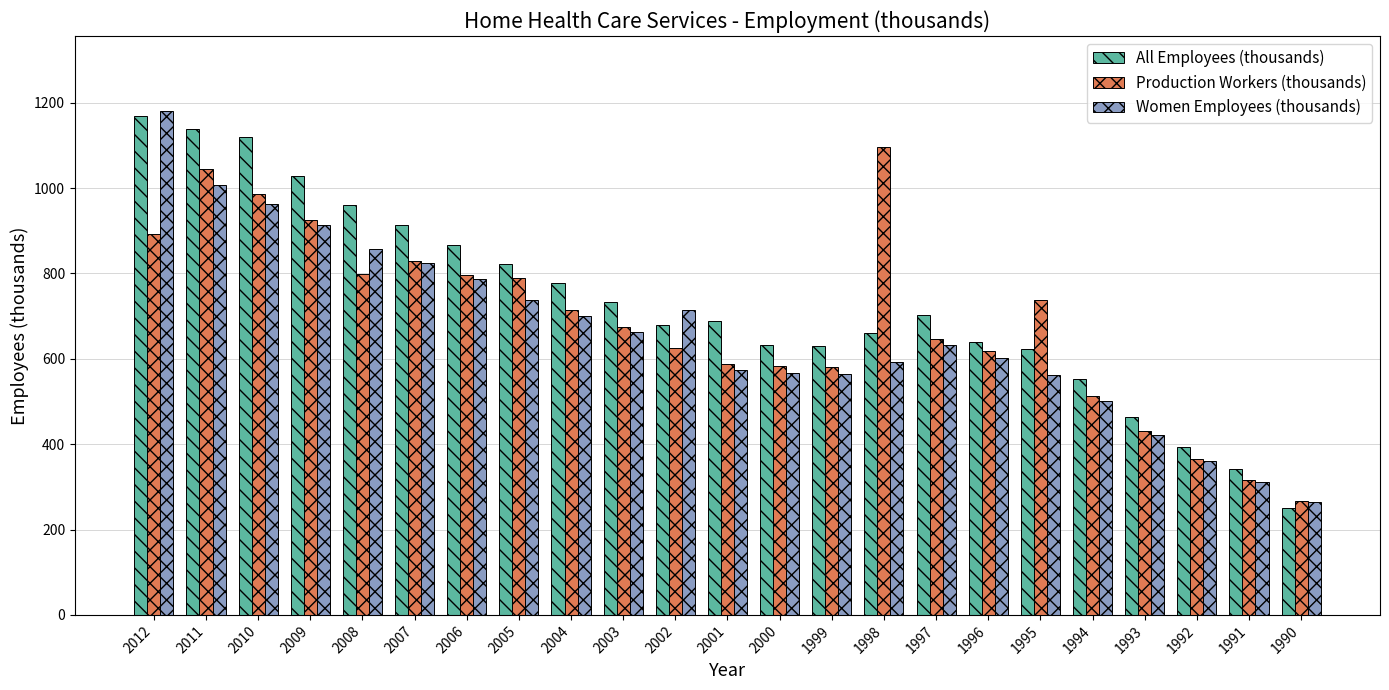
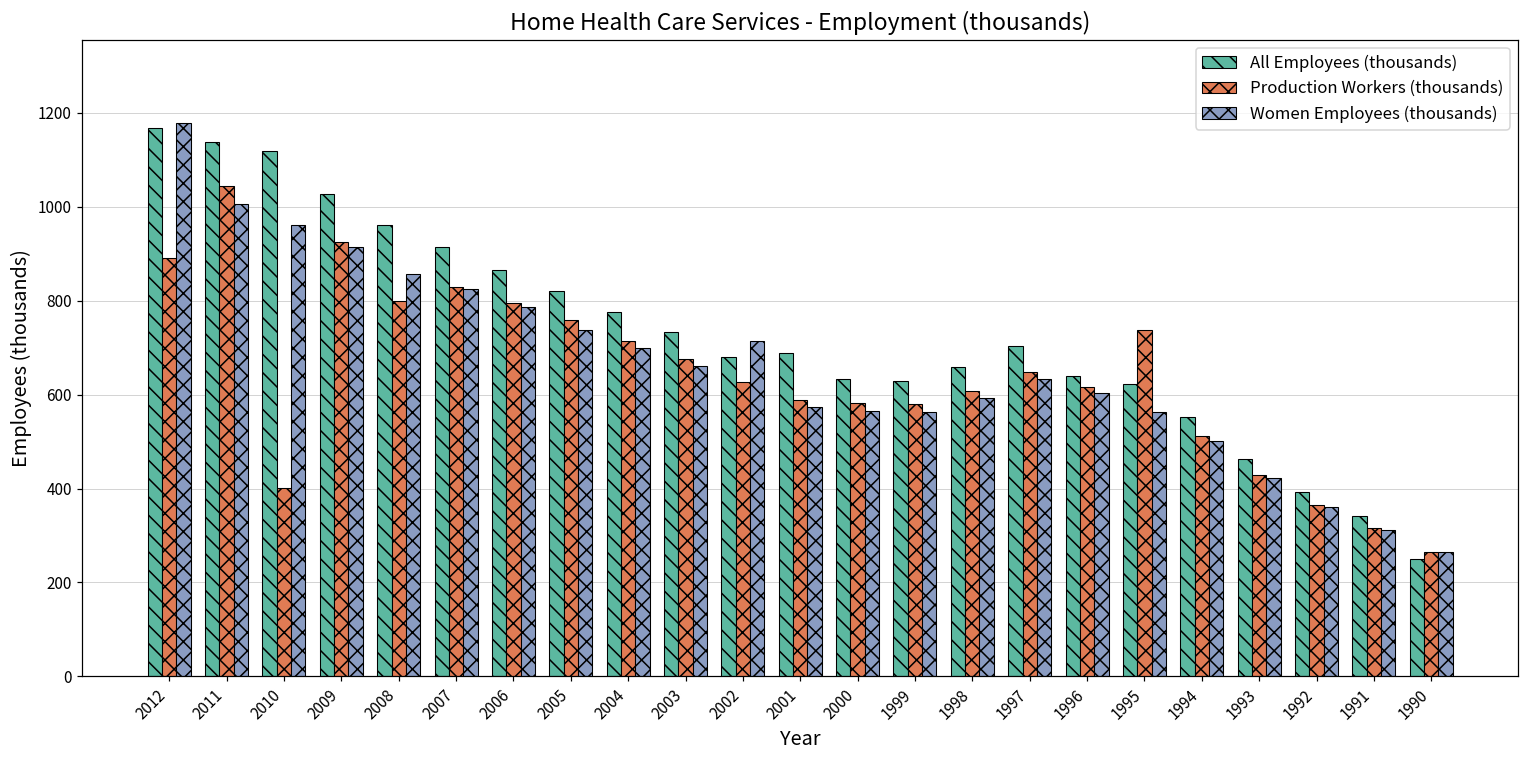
Production Workers (thousands), 2010: 990 -> 400
Production Workers (thousands), 2005: 790 -> 760
Production Workers (thousands), 1998: 1100 -> 610
